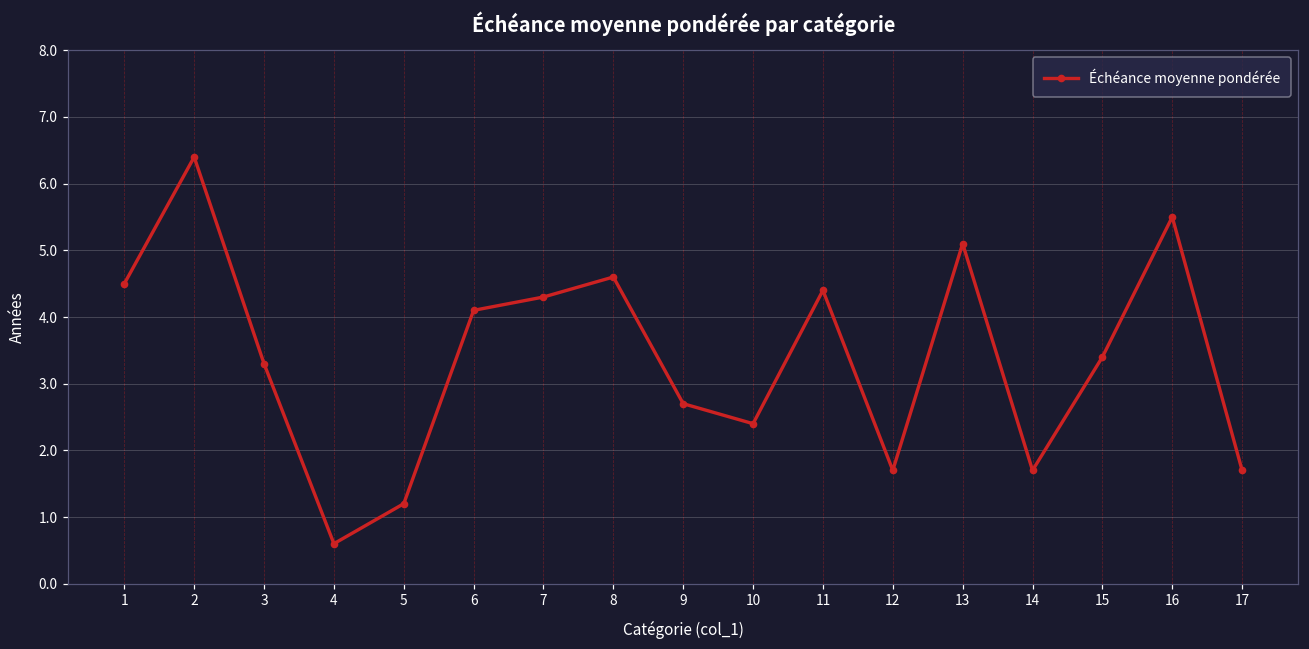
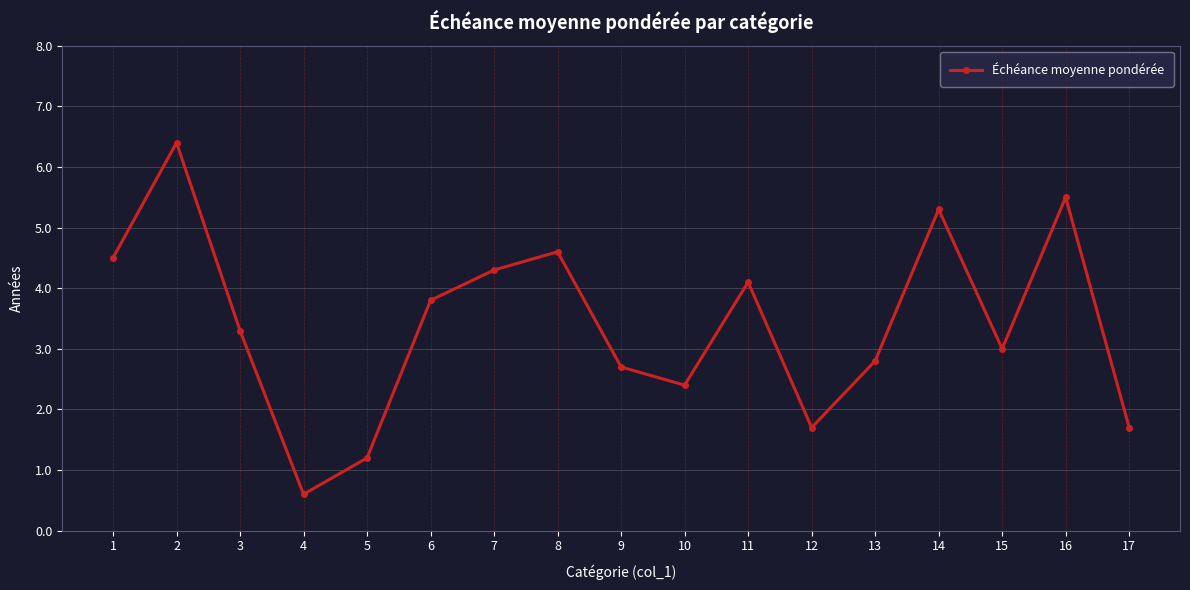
6: 4.1 -> 3.8
11: 4.4 -> 4.1
13: 5.1 -> 2.8
14: 1.7 -> 5.3
15: 3.4 -> 3.0
